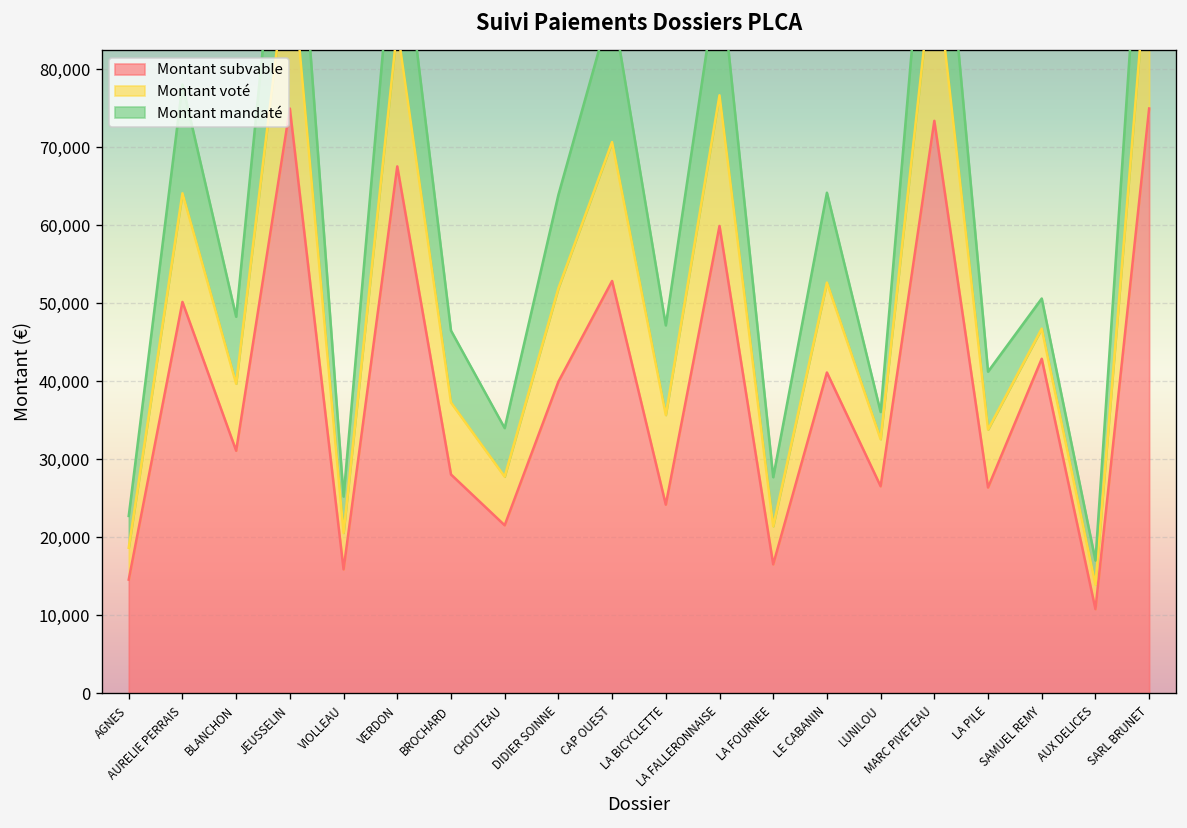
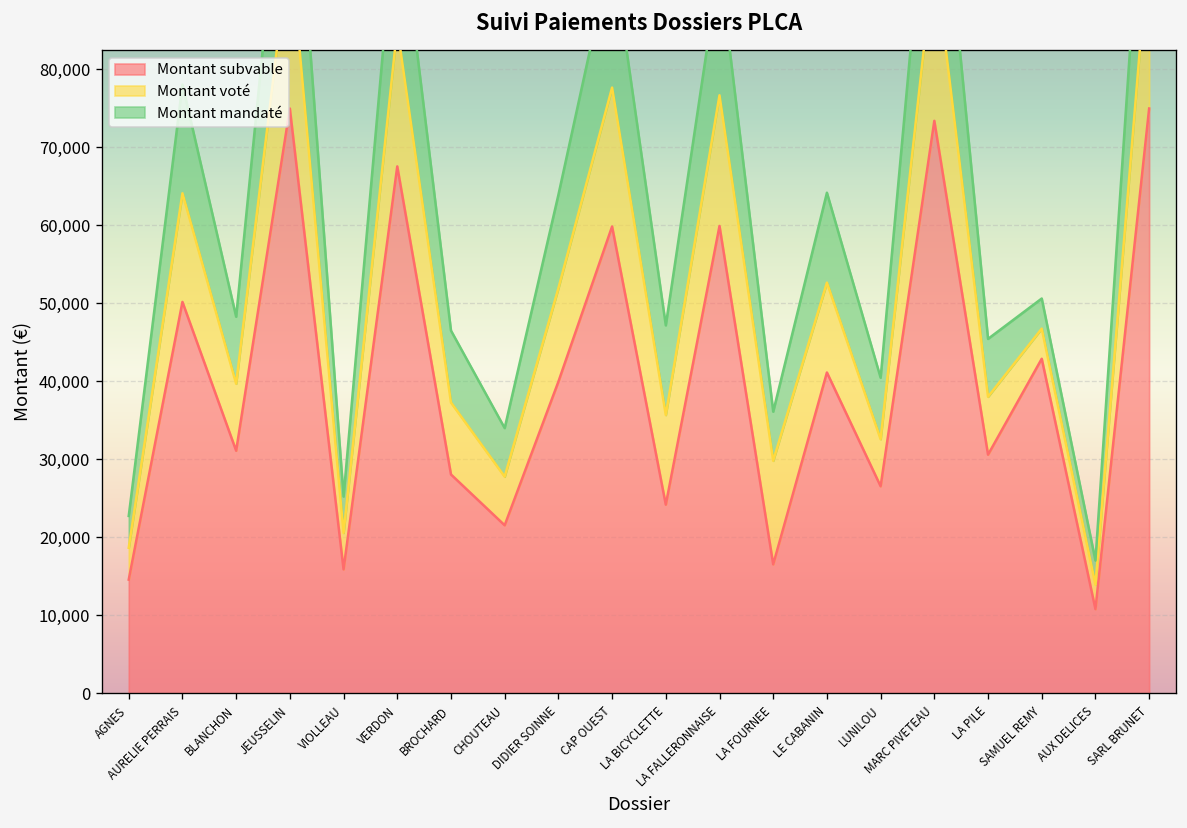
Montant subvable, CAP OUEST: 53,000 -> 60,000
Montant voté, LA FOURNEE: 5,000 -> 13,000
Montant mandaté, LUNILOU: 3,000 -> 8,000
Montant subvable, LA PILE: 26,000 -> 31,000
